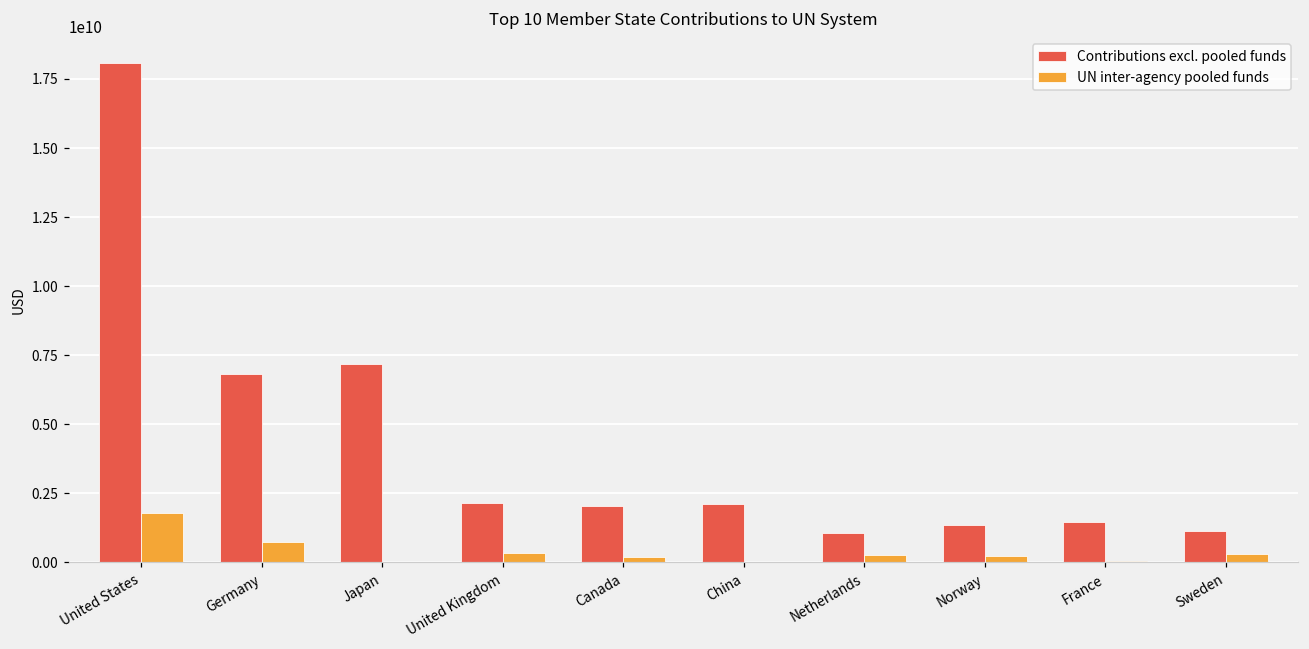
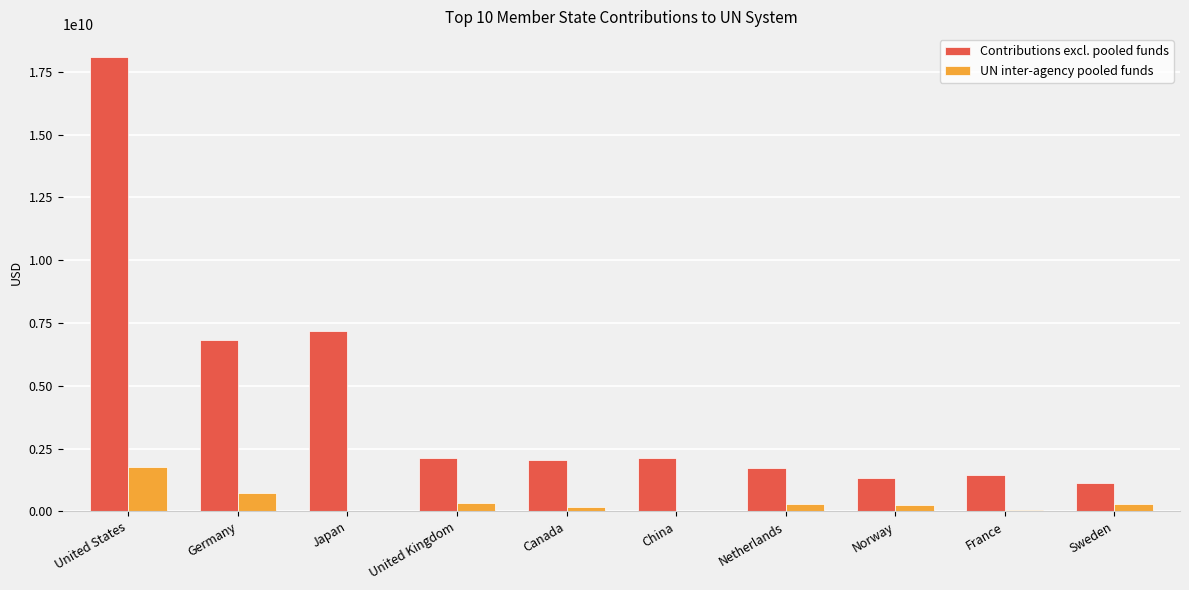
Contributions excl. pooled funds, Netherlands: 1100000000 -> 1700000000
